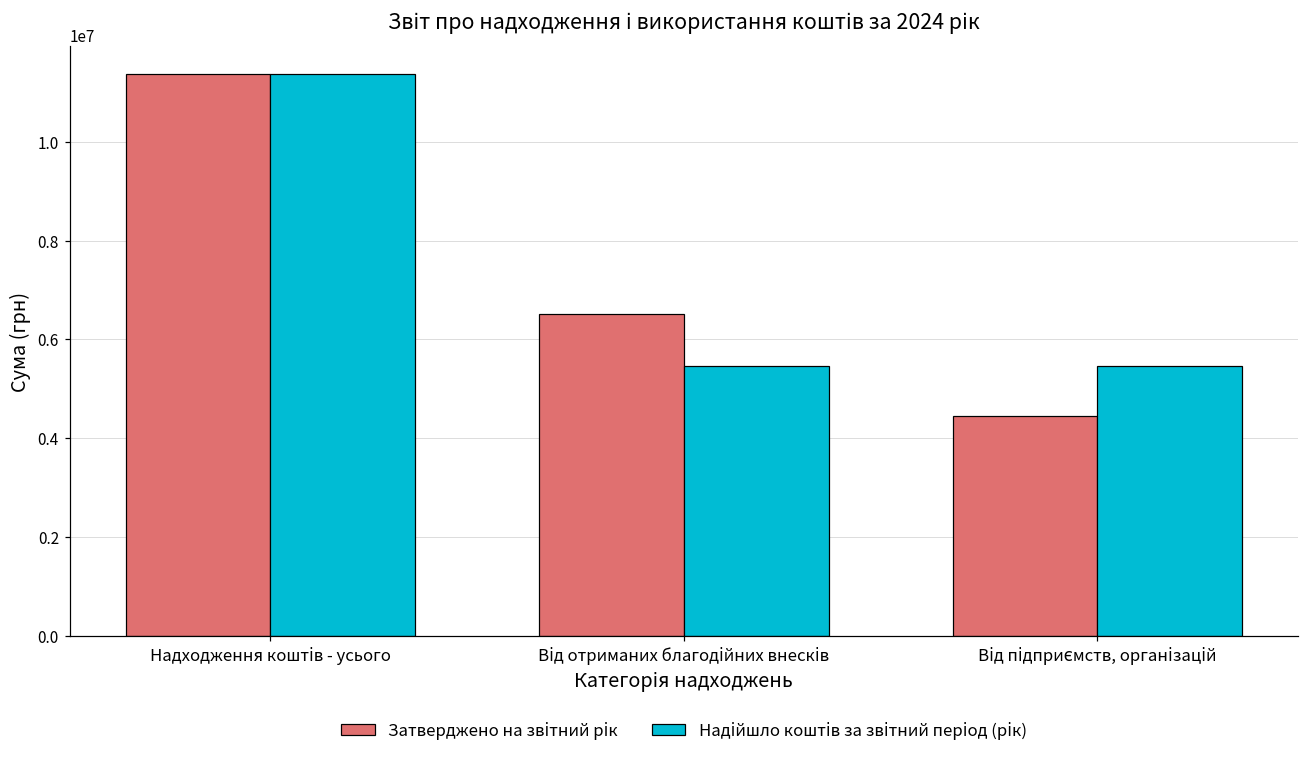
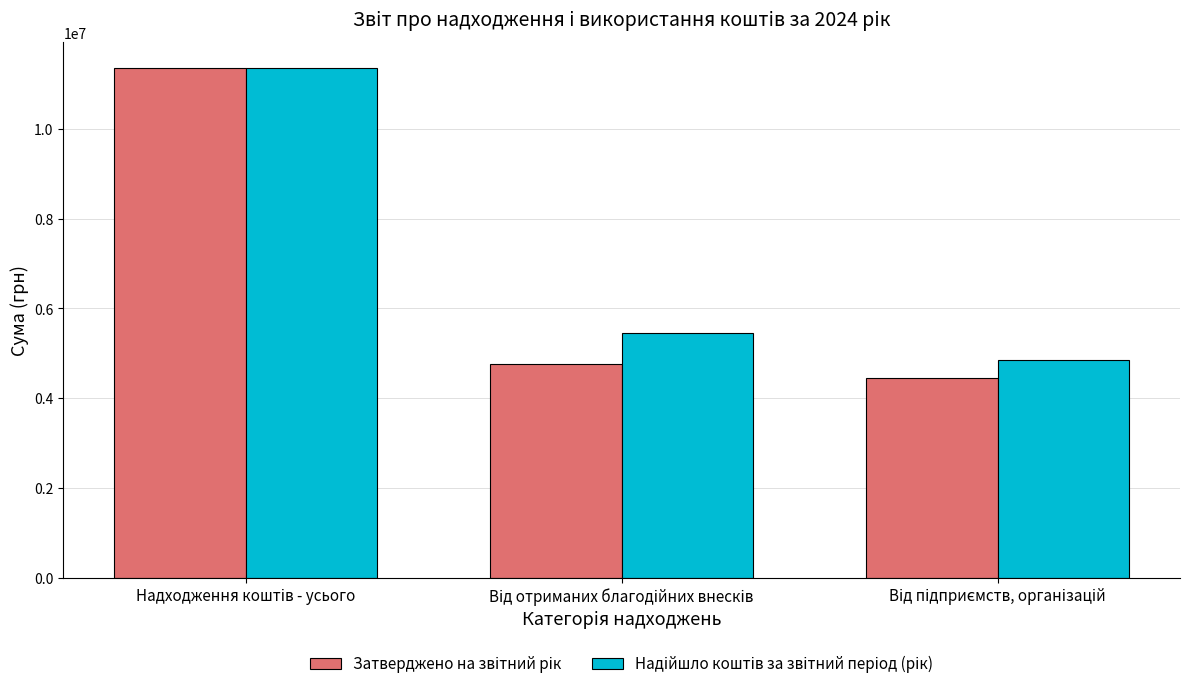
Затверджено на звітний рік, Від отриманих благодійних внесків: 6500000 -> 4800000
Надійшло коштів за звітний період (рік), Від підприємств, організацій: 5500000 -> 4800000
